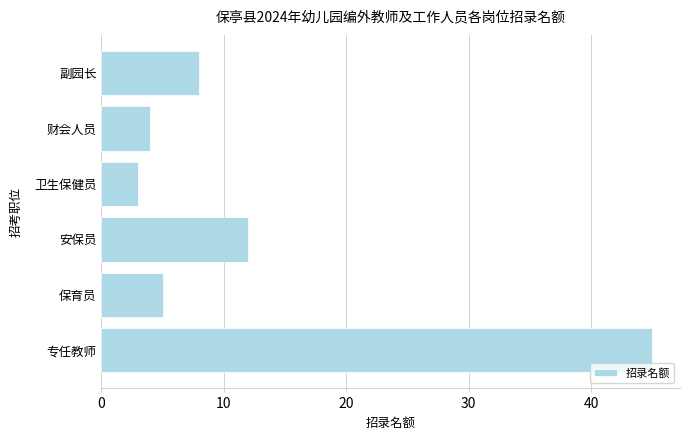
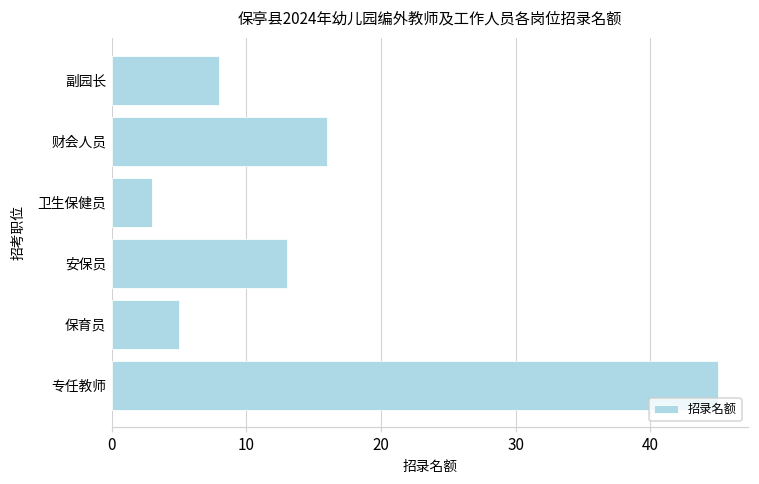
财会人员: 4 -> 16
安保员: 12 -> 13
